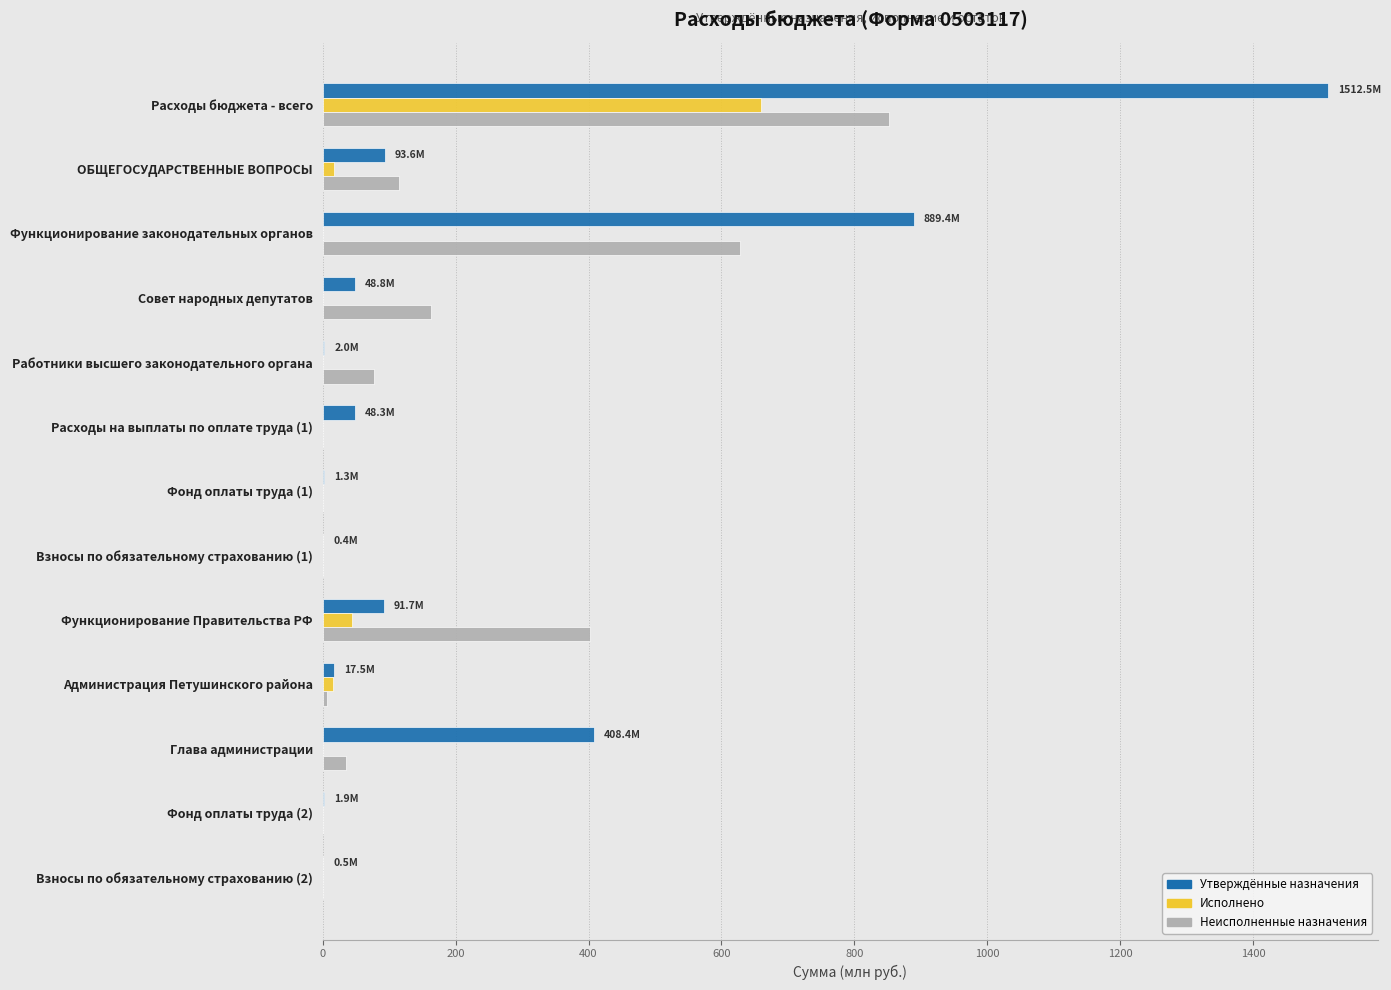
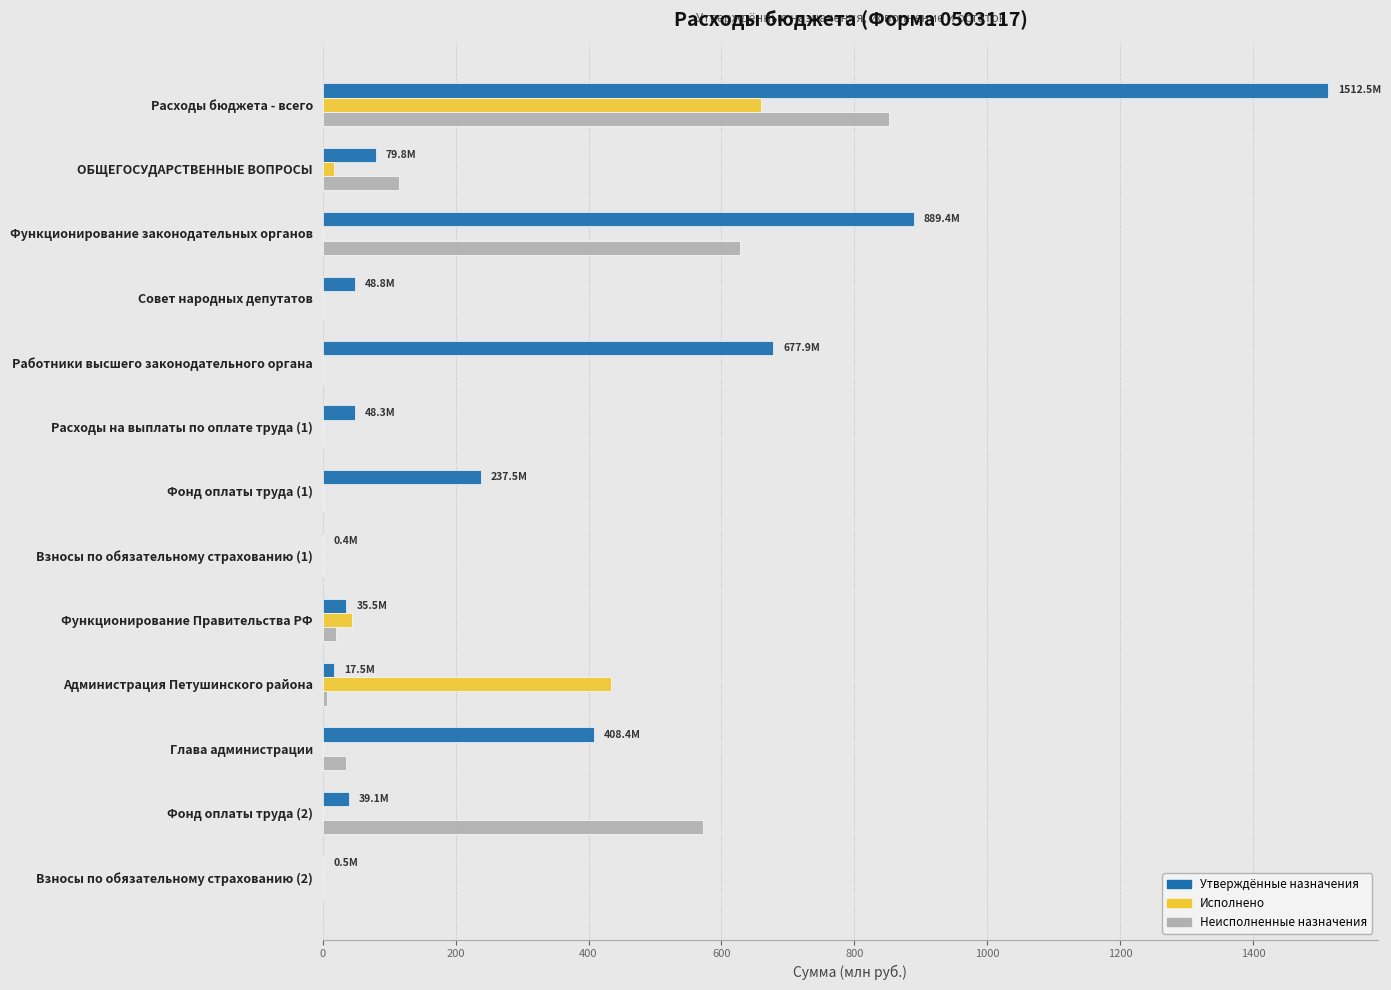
Утверждённые назначения, ОБЩЕГОСУДАРСТВЕННЫЕ ВОПРОСЫ: 93.6M -> 79.8M
Неисполненные назначения, Совет народных депутатов: 160 -> 0
Утверждённые назначения, Работники высшего законодательного органа: 2.0M -> 677.9M
Неисполненные назначения, Работники высшего законодательного органа: 80 -> 0
Утверждённые назначения, Фонд оплаты труда (1): 1.3M -> 237.5M
Утверждённые назначения, Функционирование Правительства РФ: 91.7M -> 35.5M
Неисполненные назначения, Функционирование Правительства РФ: 400 -> 20
Исполнено, Администрация Петушинского района: 20 -> 430
Утверждённые назначения, Фонд оплаты труда (2): 1.9M -> 39.1M
Неисполненные назначения, Фонд оплаты труда (2): 0 -> 570
